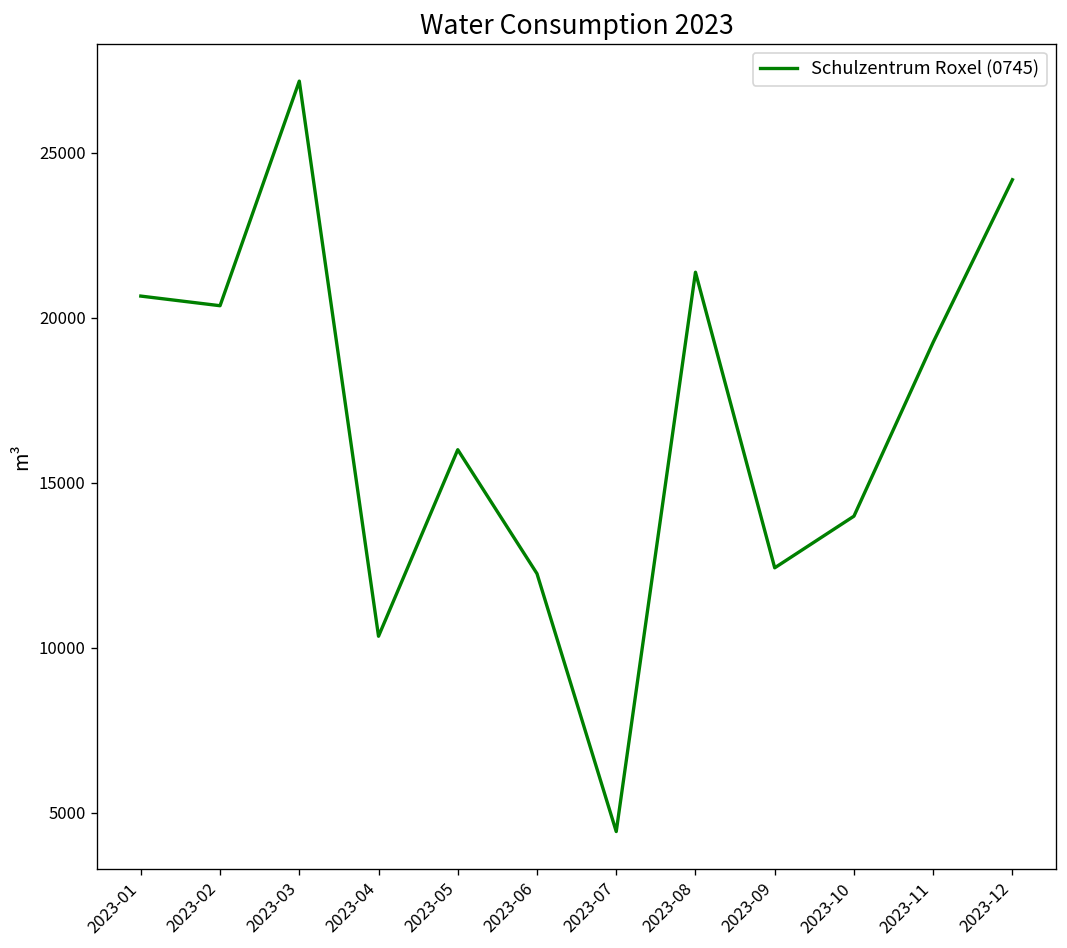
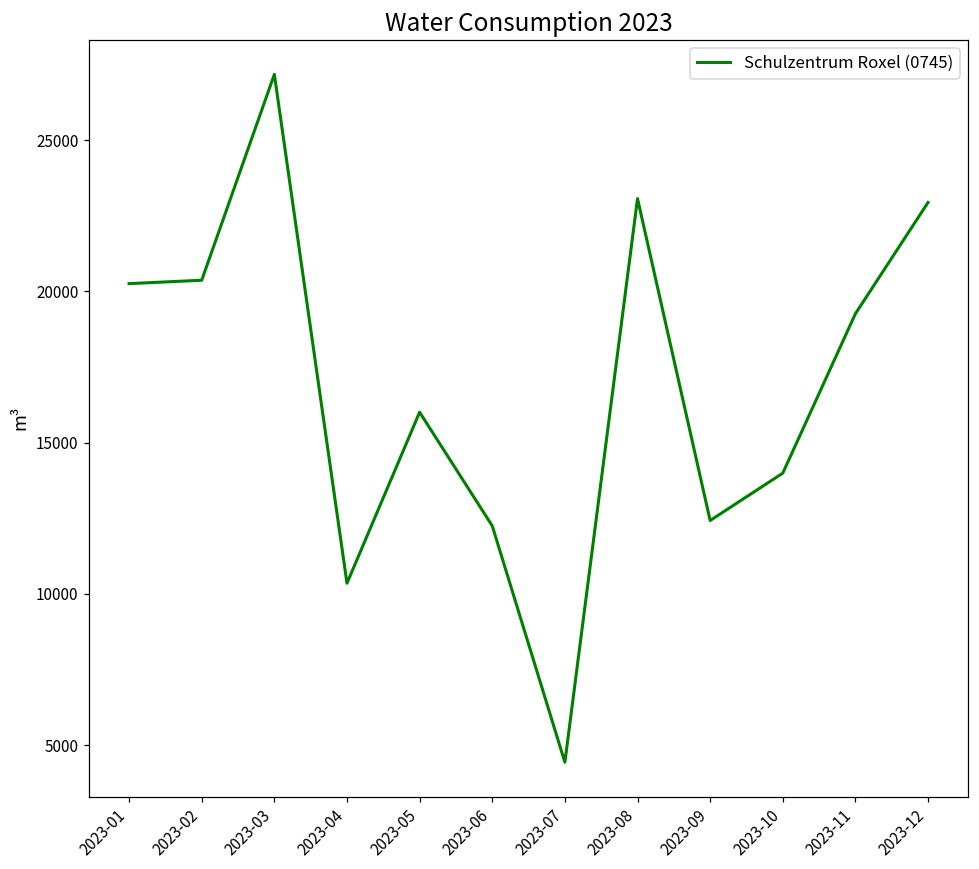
2023-01: 20700 -> 20300
2023-08: 21400 -> 23100
2023-12: 24200 -> 22900
